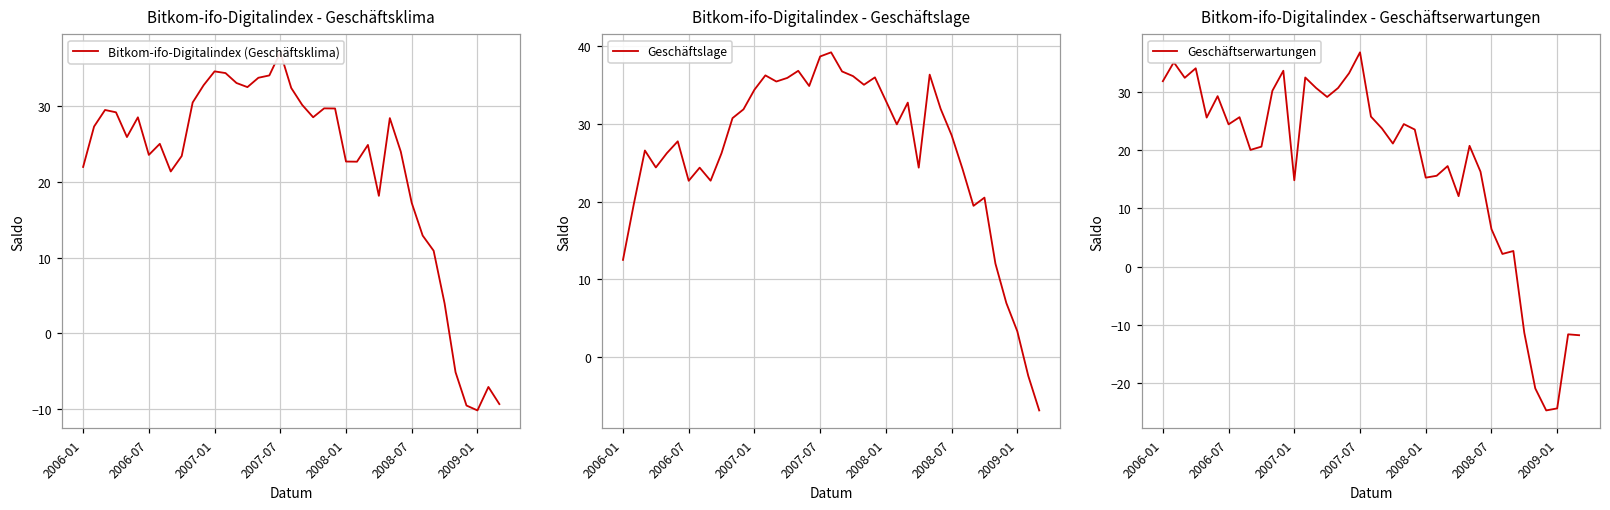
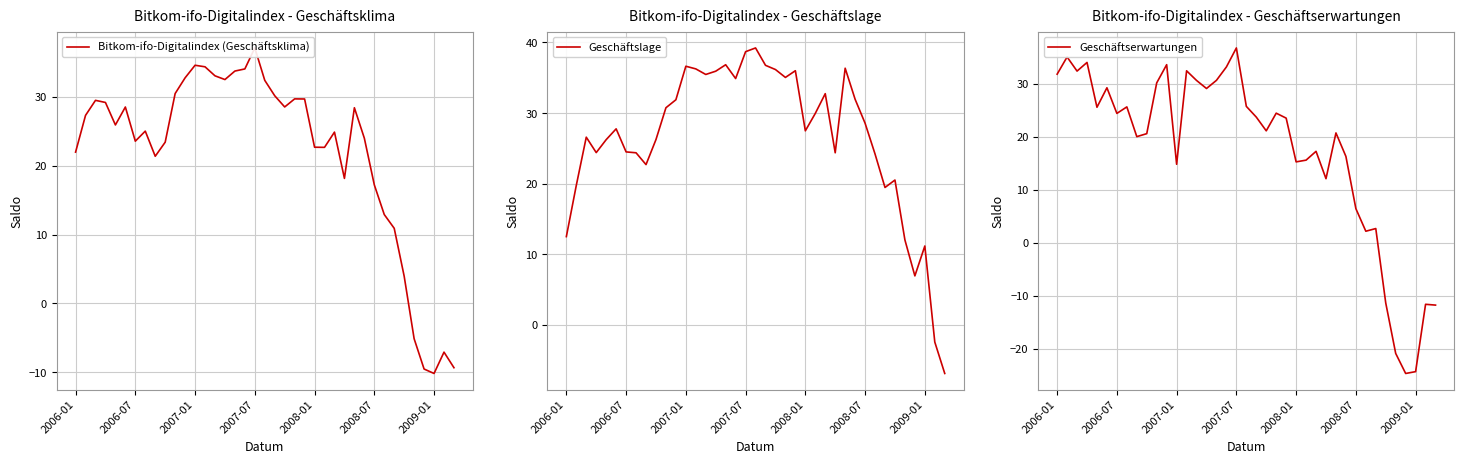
Bitkom-ifo-Digitalindex - Geschäftslage, 2006-07: 23 -> 25
Bitkom-ifo-Digitalindex - Geschäftslage, 2007-01: 34 -> 37
Bitkom-ifo-Digitalindex - Geschäftslage, 2008-01: 33 -> 27
Bitkom-ifo-Digitalindex - Geschäftslage, 2009-01: 3 -> 11
